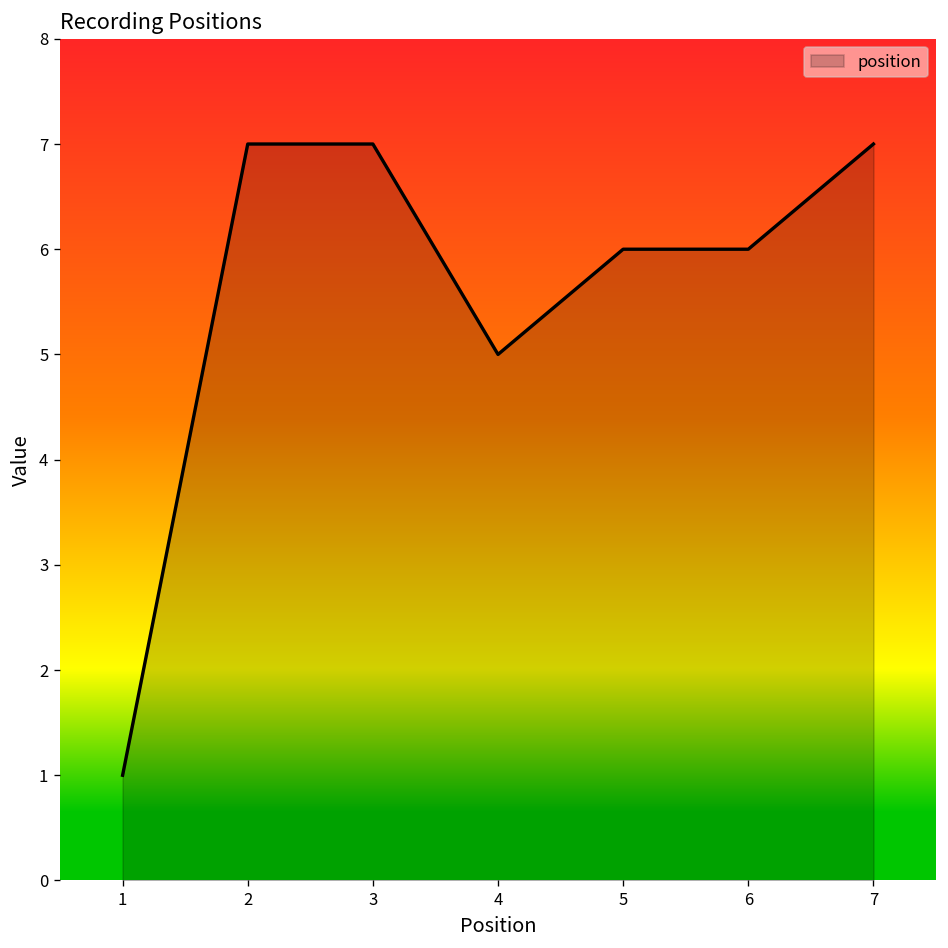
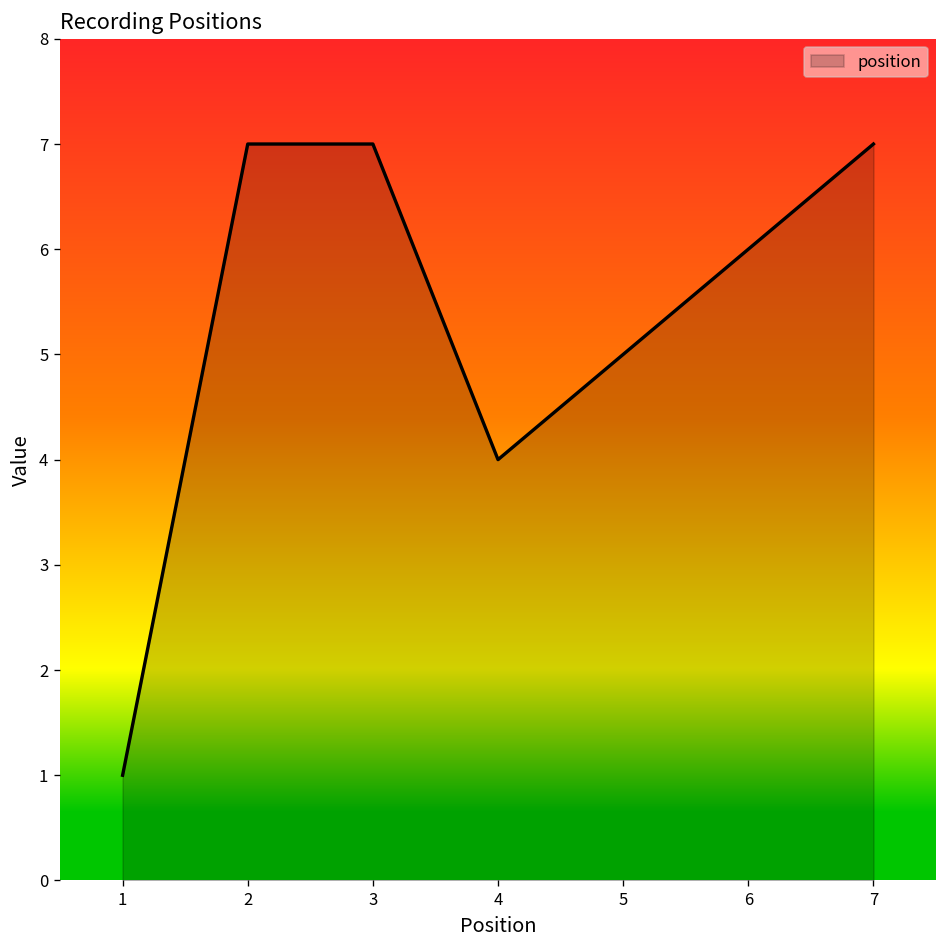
4: 5 -> 4
5: 6 -> 5
